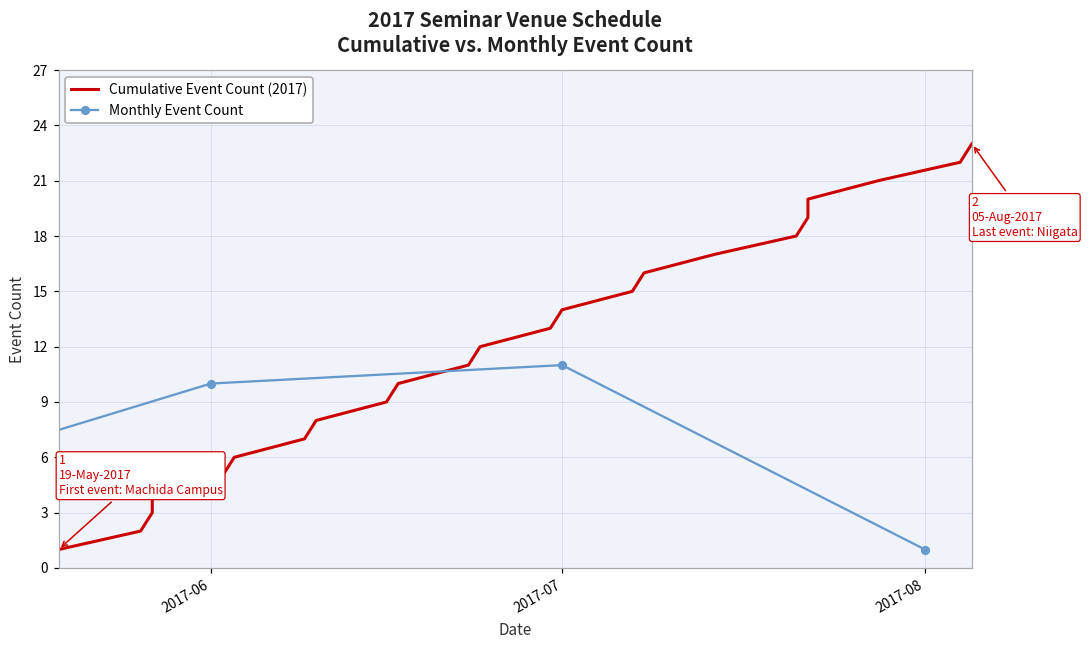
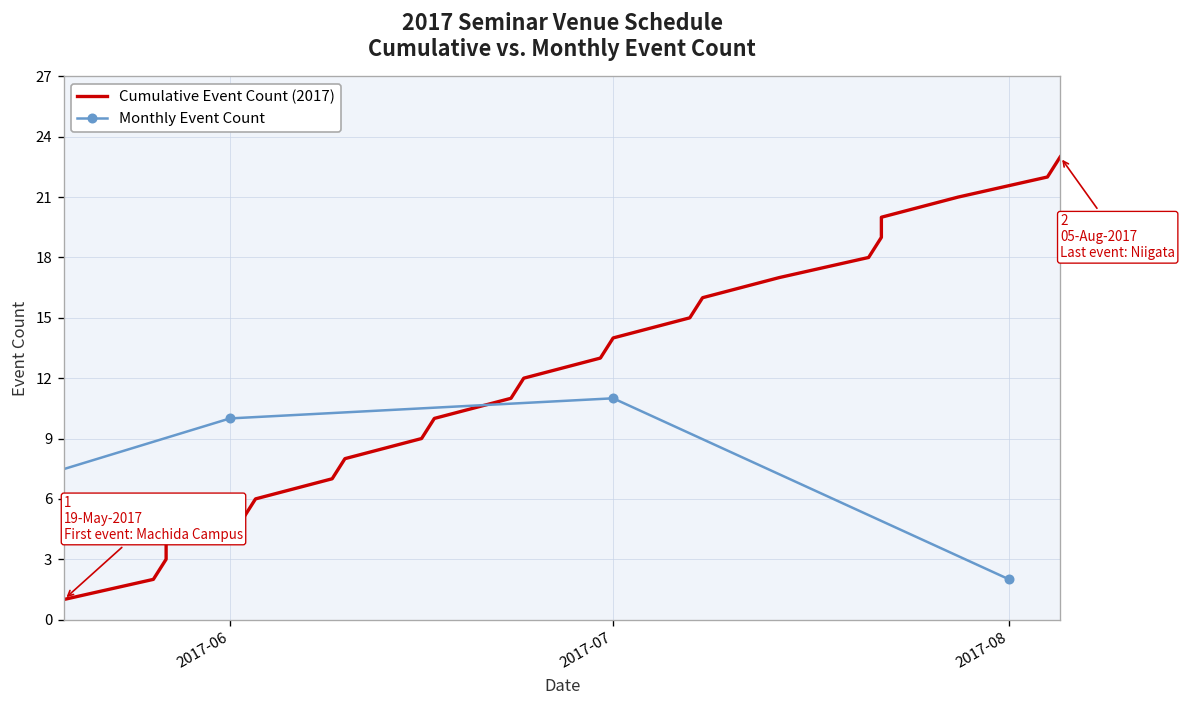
Monthly Event Count, 2017-08: 1 -> 2
